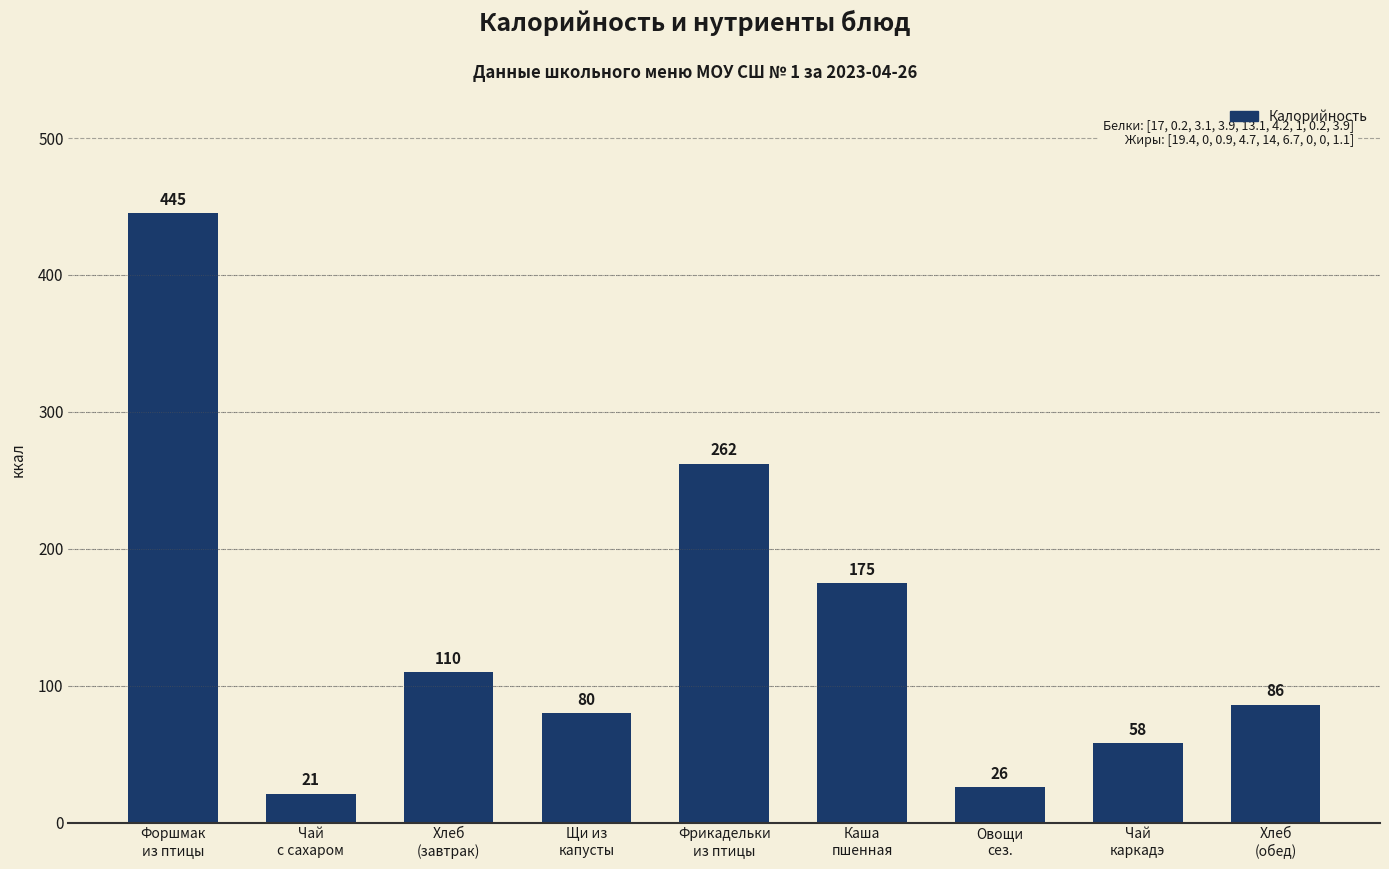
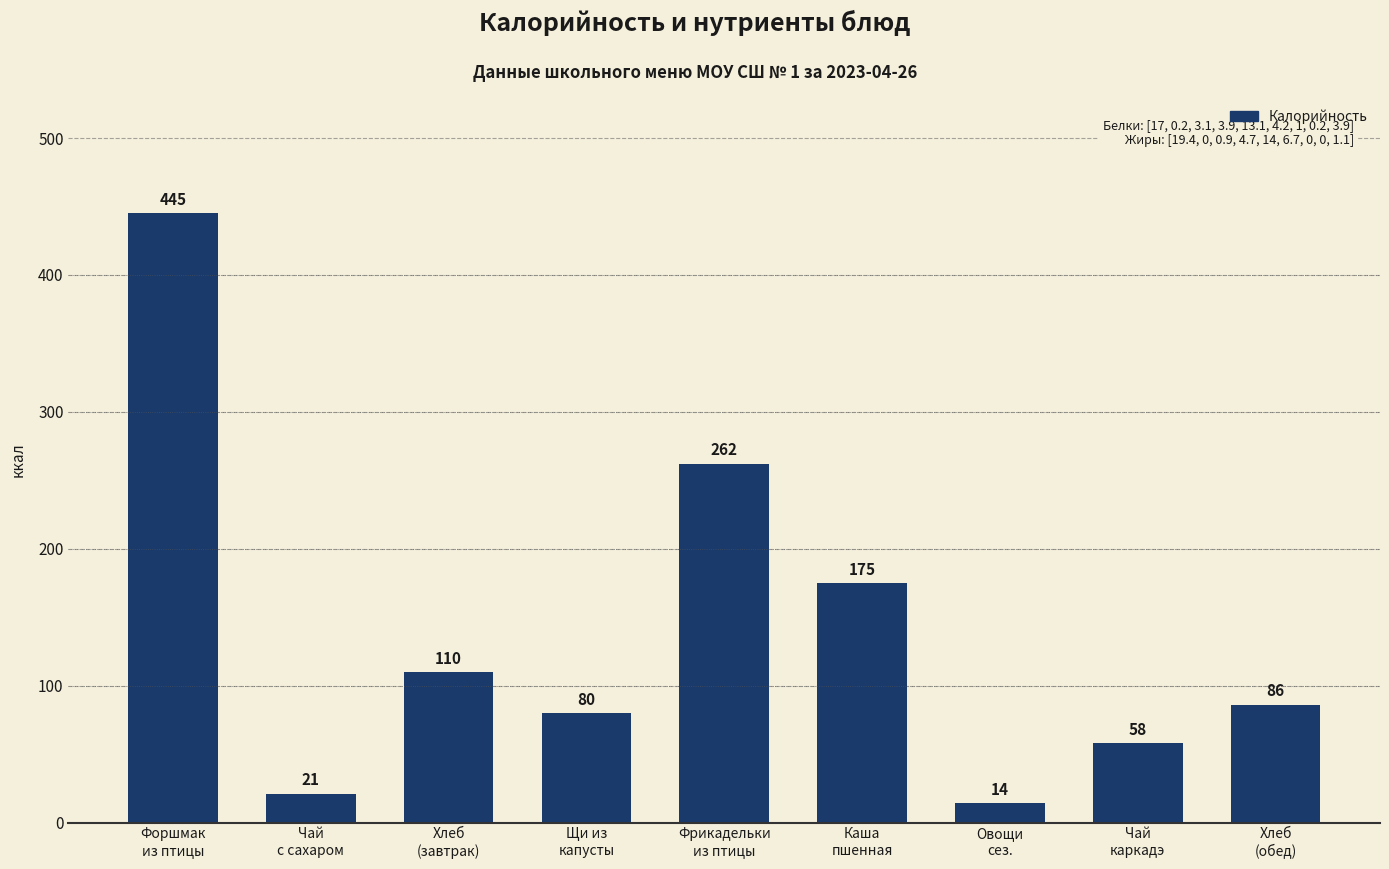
Овощи сез.: 26 -> 14
